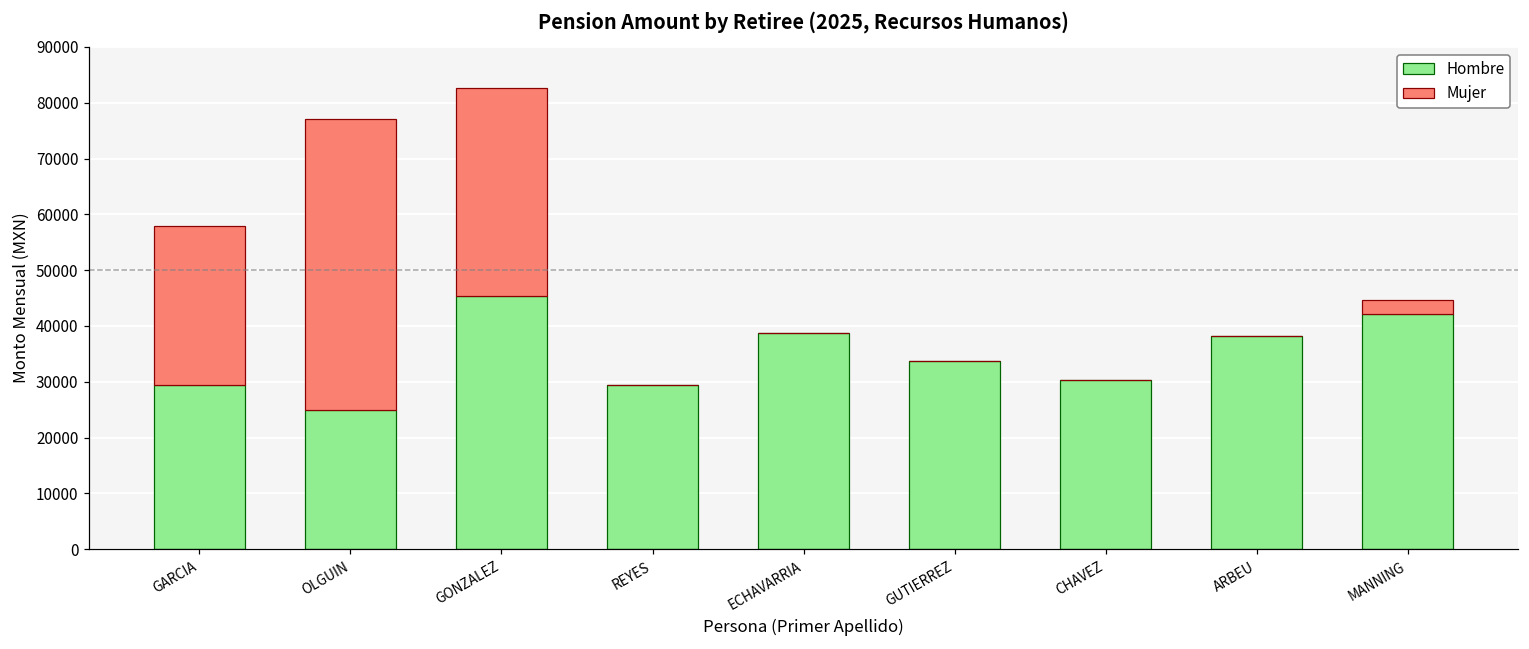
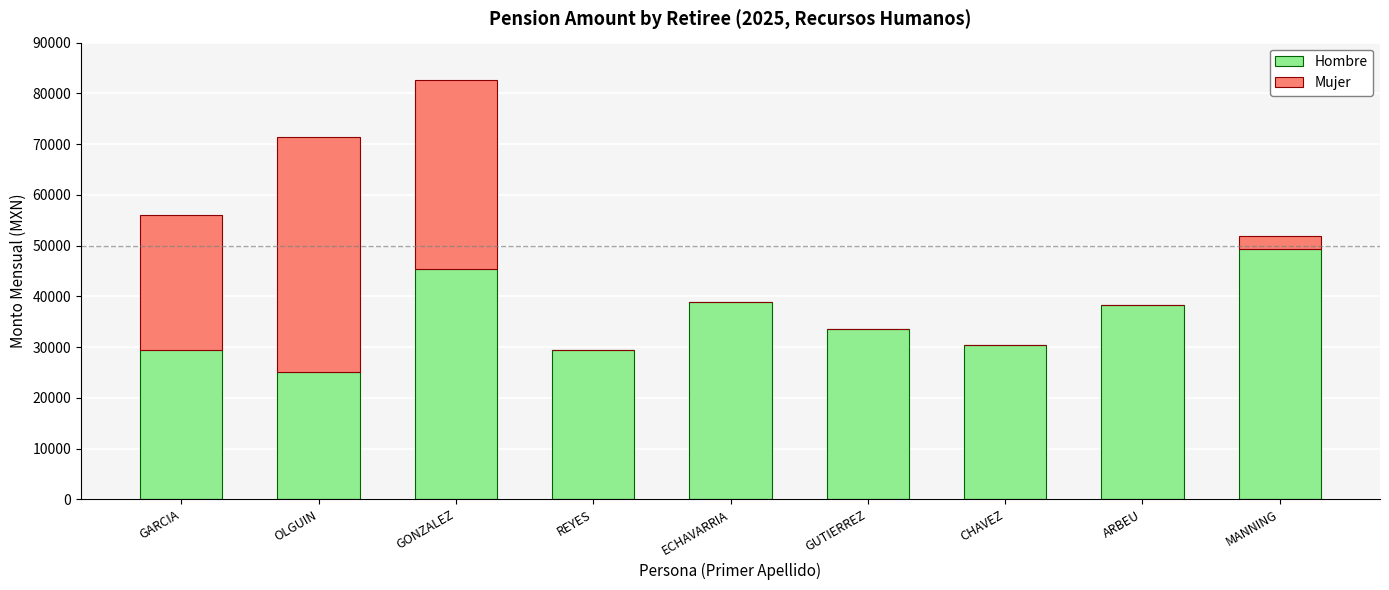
Mujer, GARCIA: 28000 -> 27000
Mujer, OLGUIN: 52000 -> 46000
Hombre, MANNING: 42000 -> 49000
